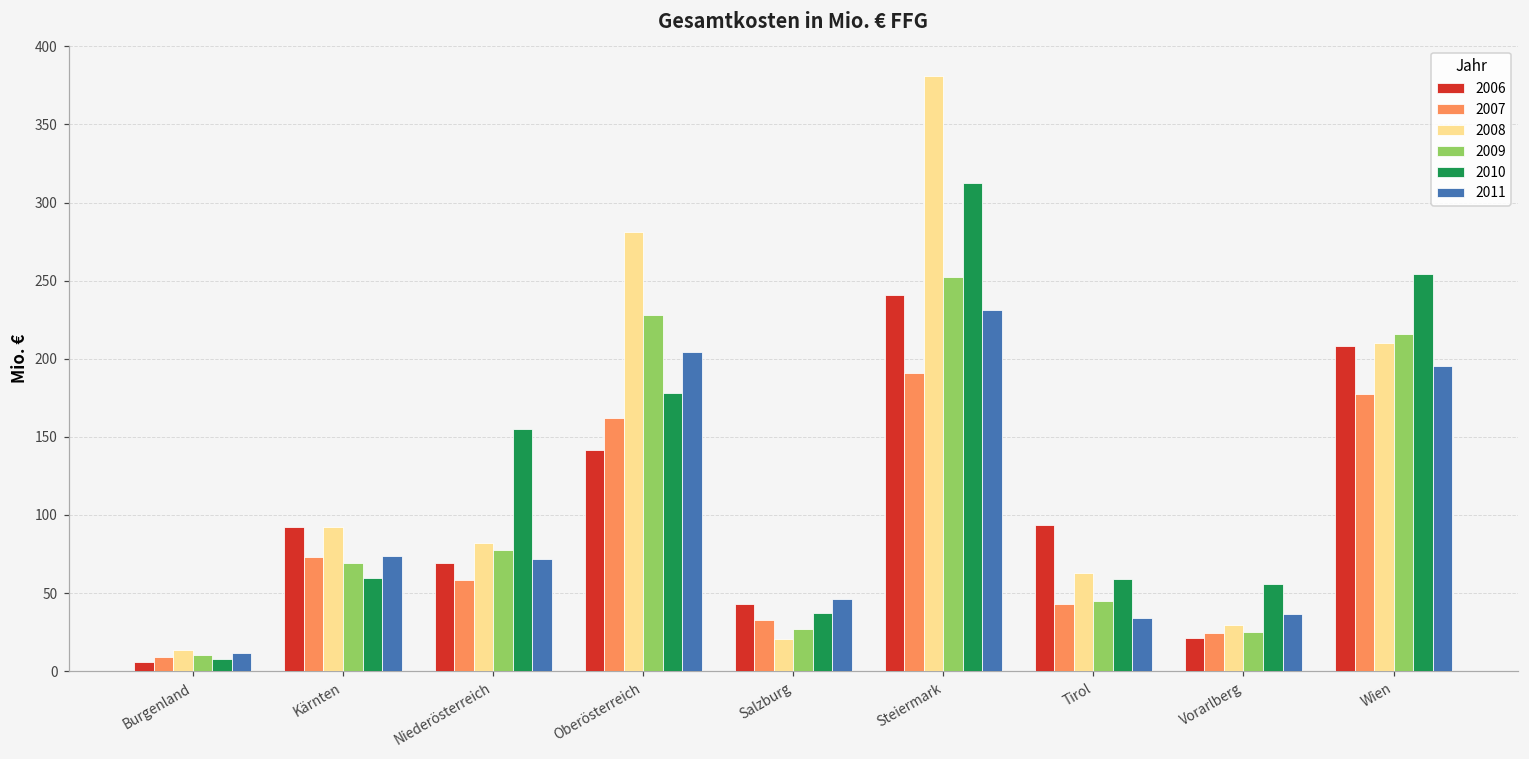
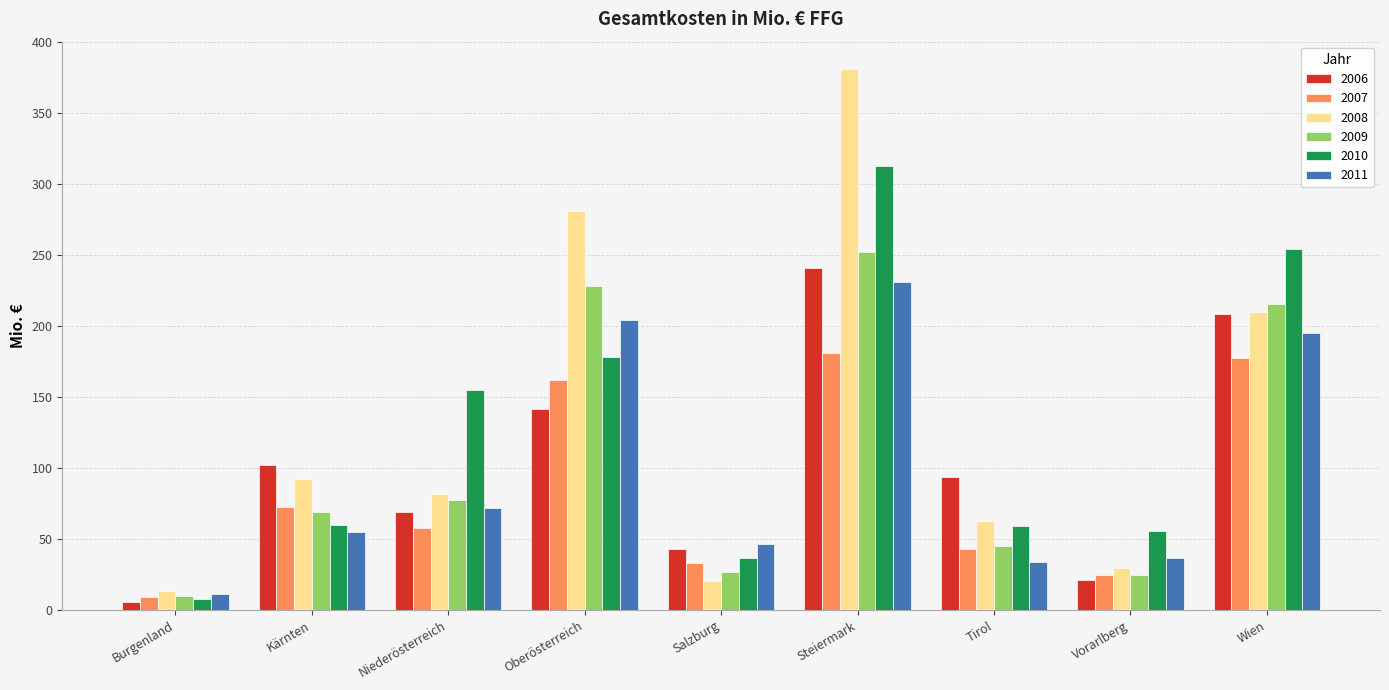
2006, Kärnten: 93 -> 102
2011, Kärnten: 74 -> 55
2007, Steiermark: 191 -> 181
